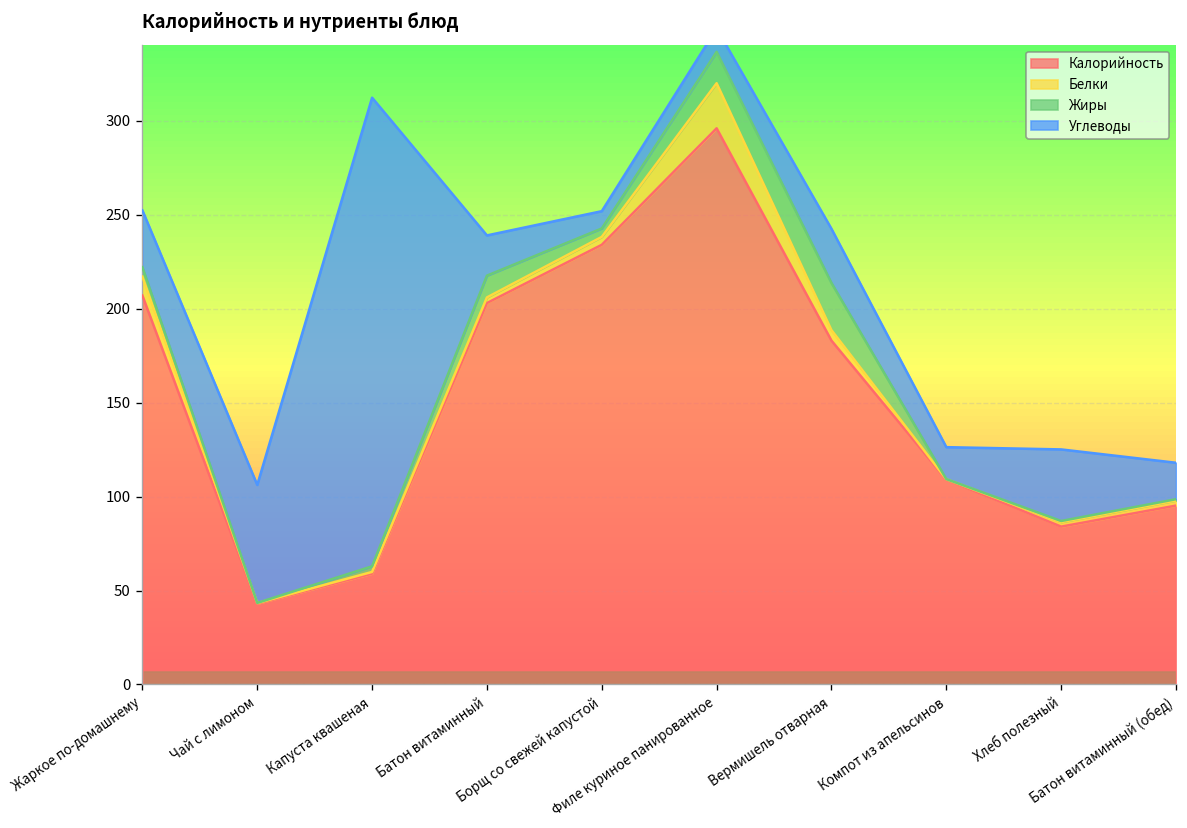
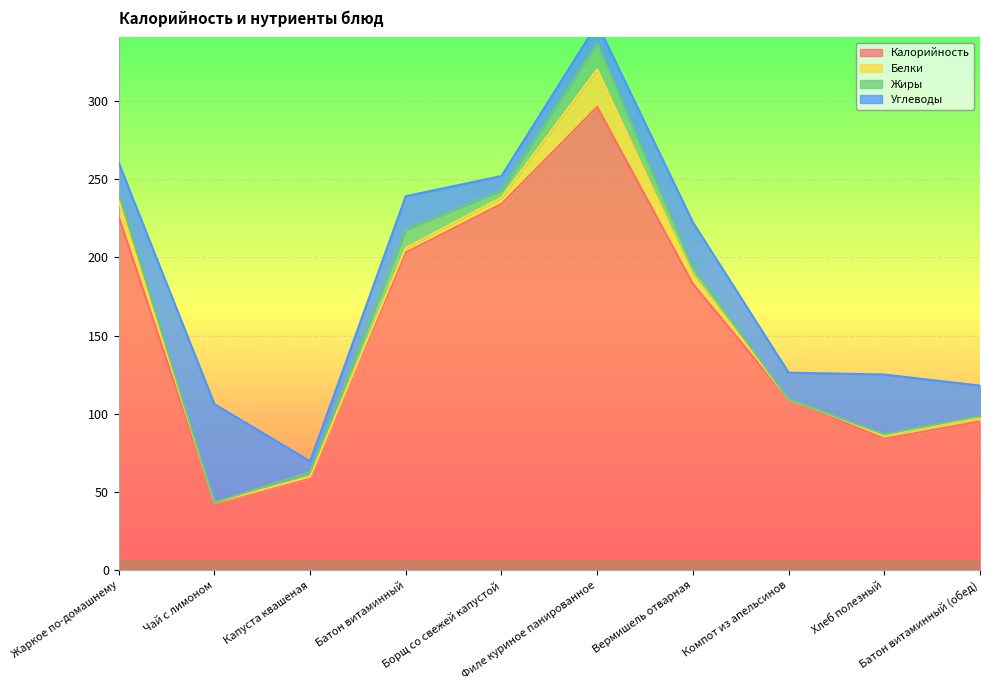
Калорийность, Жаркое по-домашнему: 207 -> 226
Углеводы, Жаркое по-домашнему: 30 -> 19
Углеводы, Капуста квашеная: 249 -> 7
Жиры, Вермишель отварная: 25 -> 5
